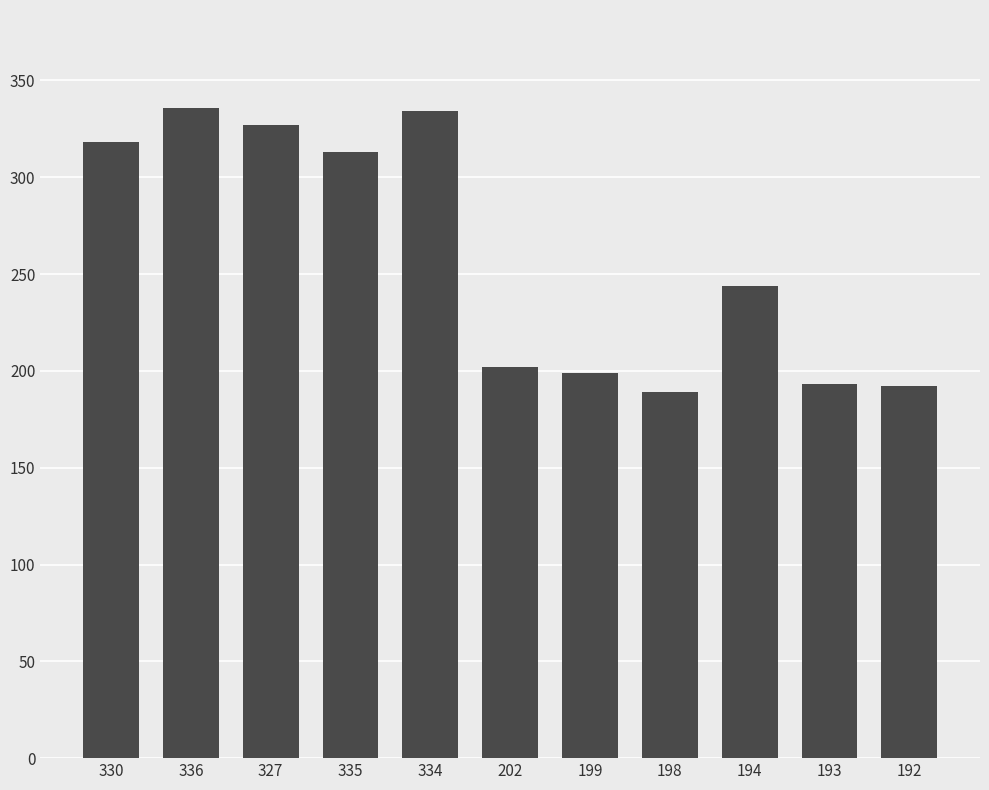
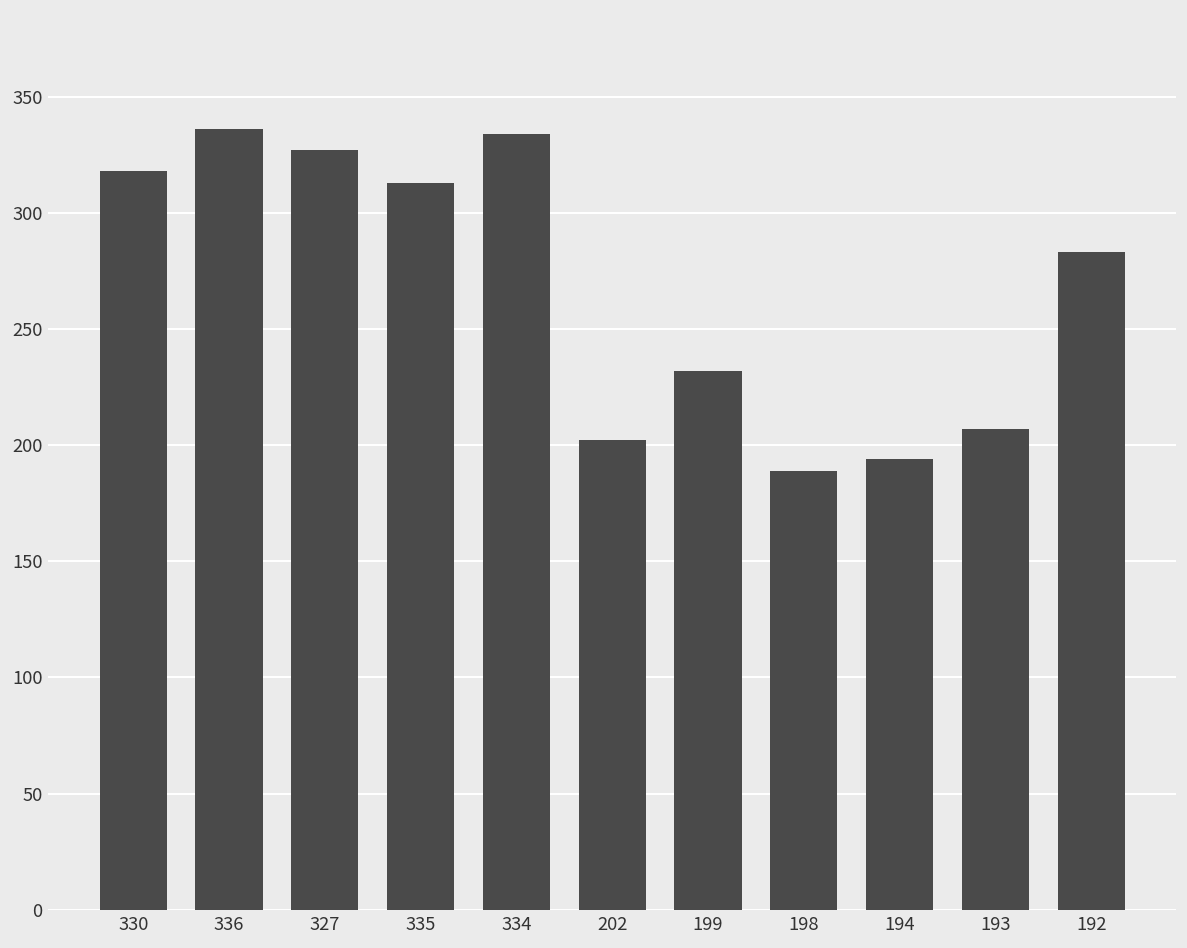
199: 199 -> 232
194: 244 -> 194
193: 193 -> 207
192: 192 -> 283
